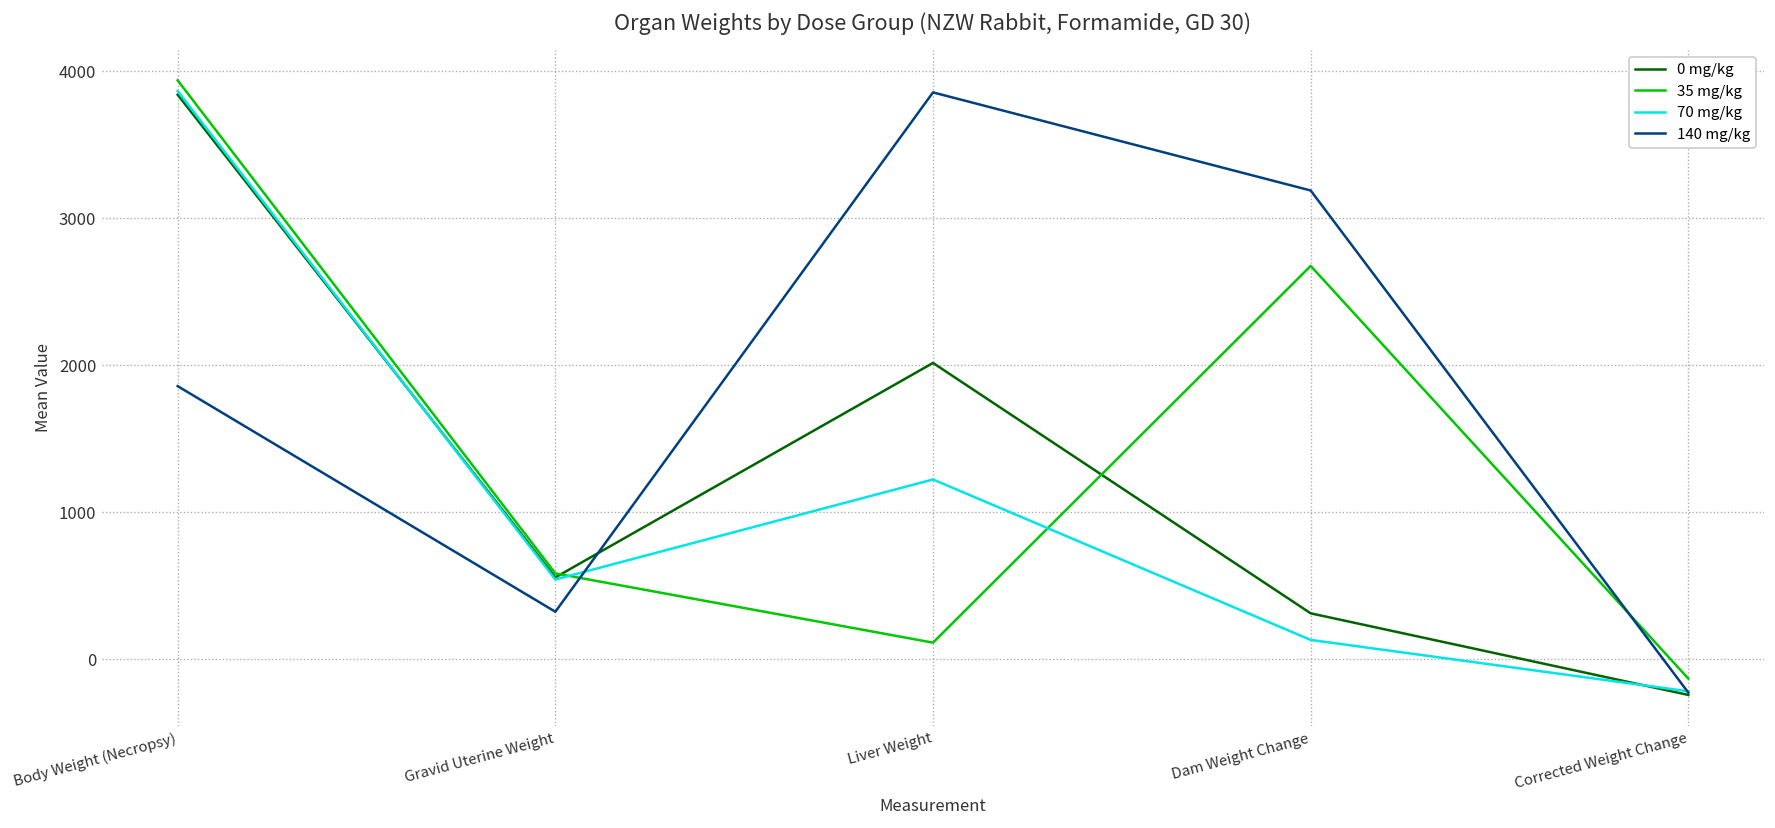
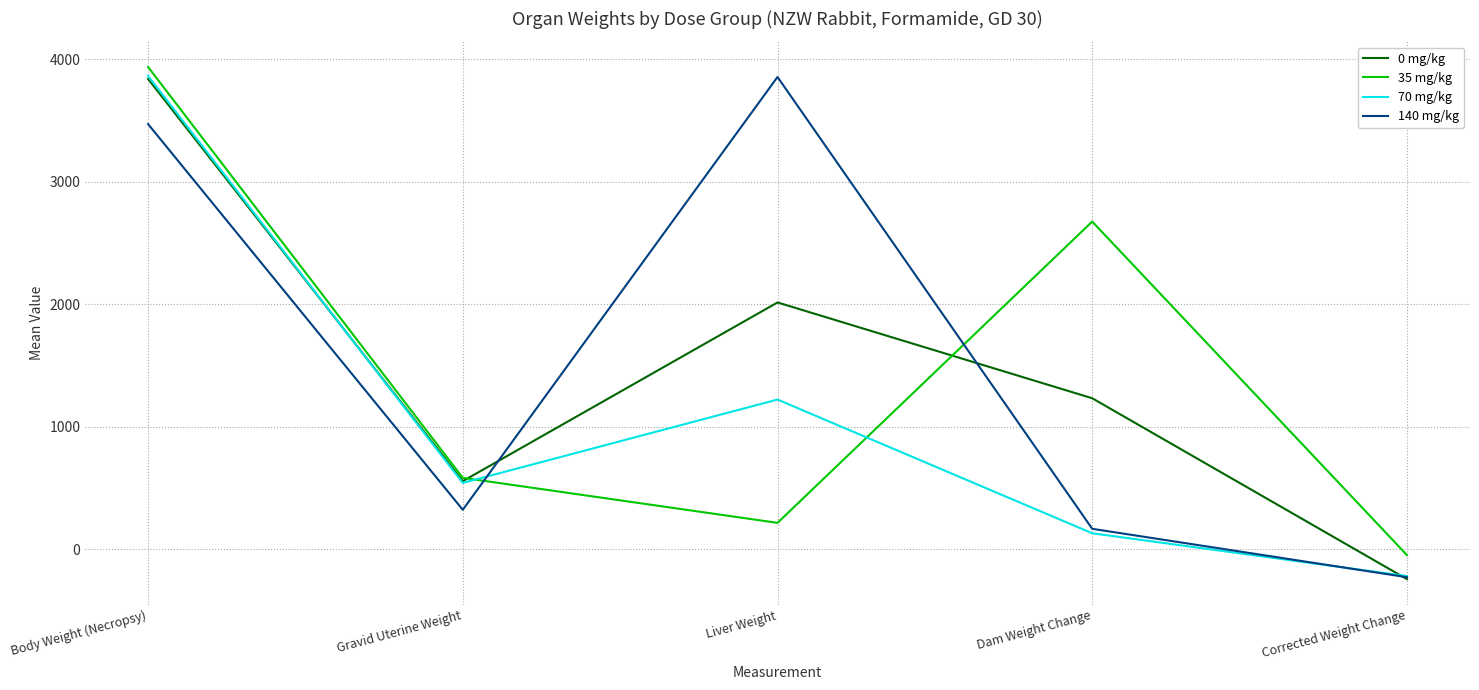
140 mg/kg, Body Weight (Necropsy): 1860 -> 3470
35 mg/kg, Liver Weight: 110 -> 220
0 mg/kg, Dam Weight Change: 310 -> 1230
140 mg/kg, Dam Weight Change: 3190 -> 170
35 mg/kg, Corrected Weight Change: -130 -> -50
